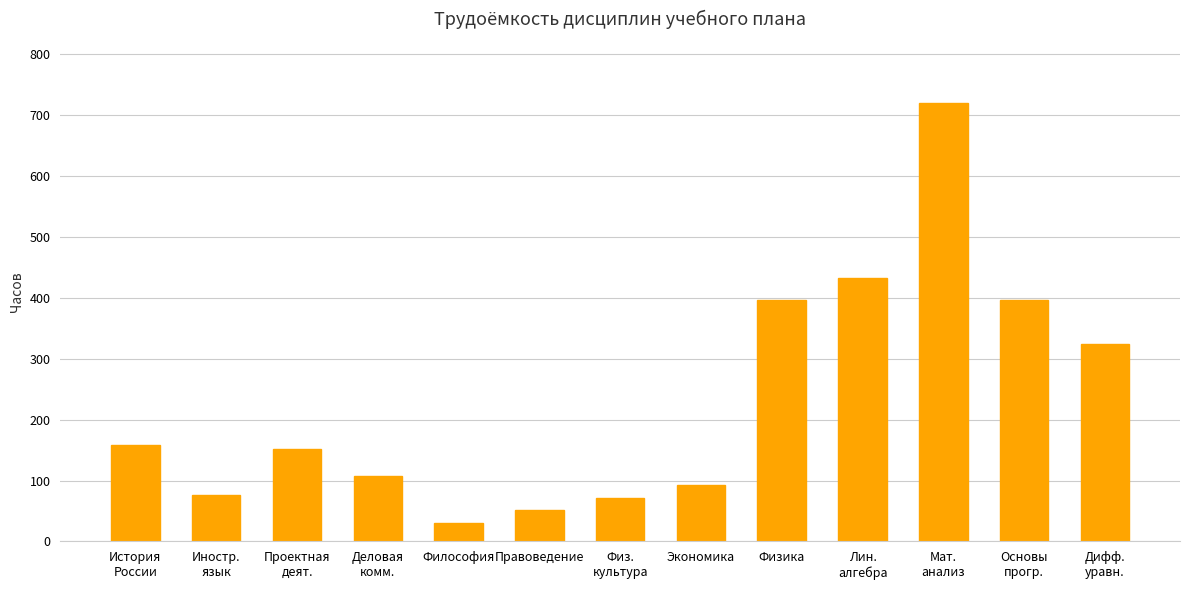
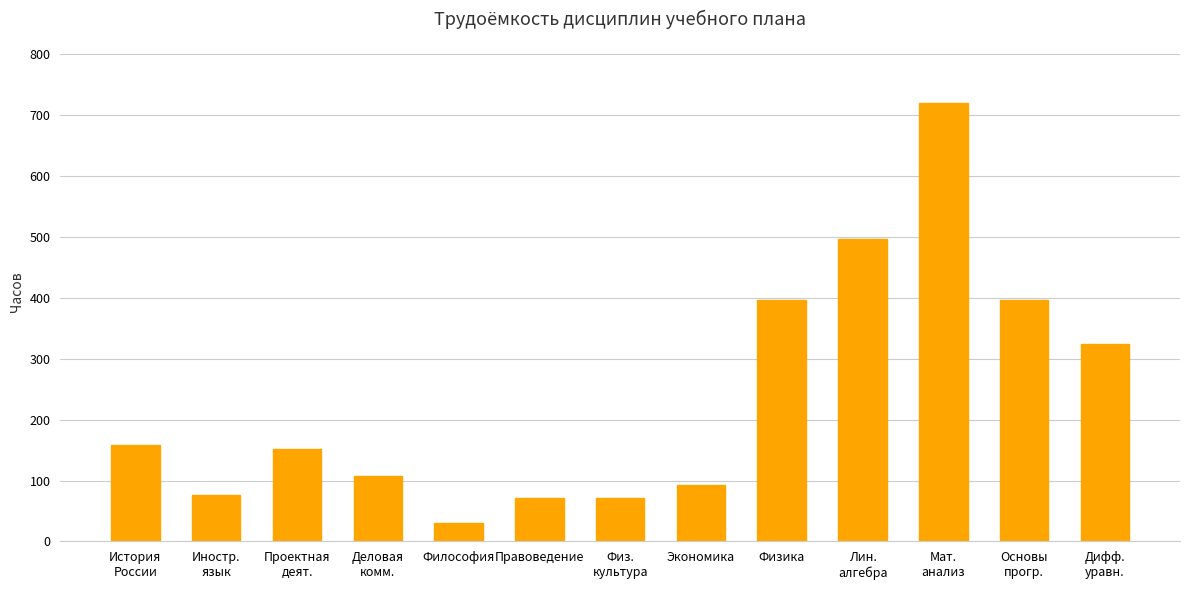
Правоведение: 50 -> 70
Лин. алгебра: 430 -> 500
